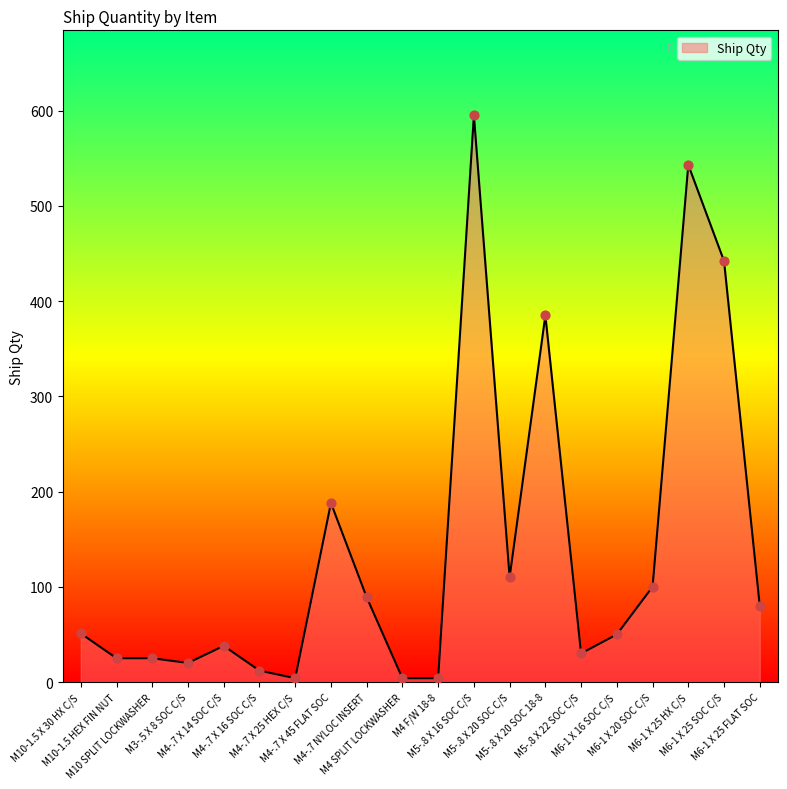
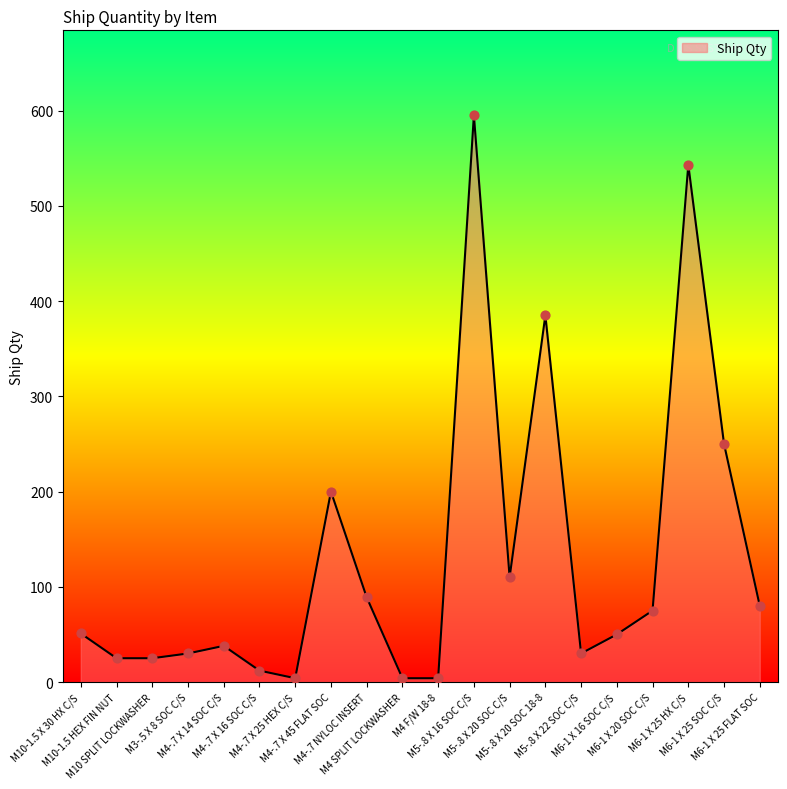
M3-.5 X 8 SOC C/S: 20 -> 30
M4-.7 X 45 FLAT SOC: 190 -> 200
M6-1 X 20 SOC C/S: 100 -> 80
M6-1 X 25 SOC C/S: 440 -> 250
